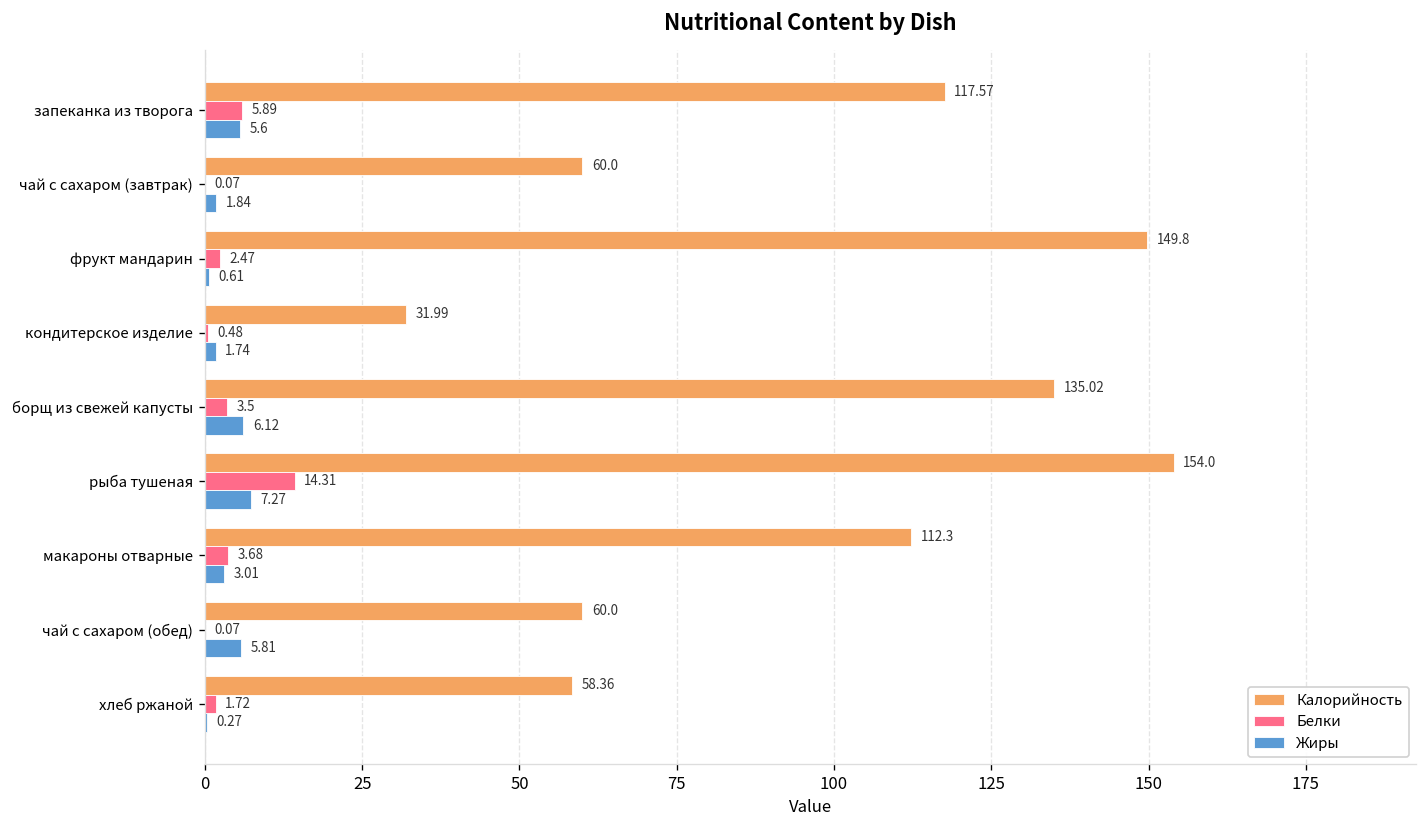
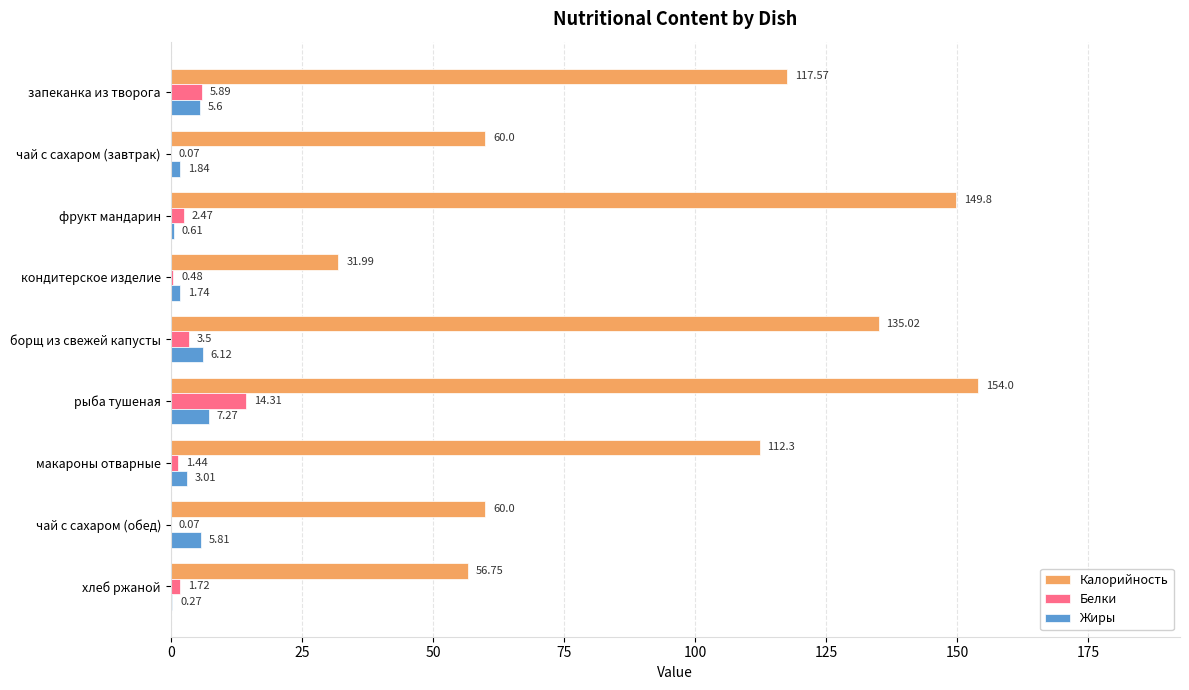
Белки, макароны отварные: 3.68 -> 1.44
Калорийность, хлеб ржаной: 58.36 -> 56.75
